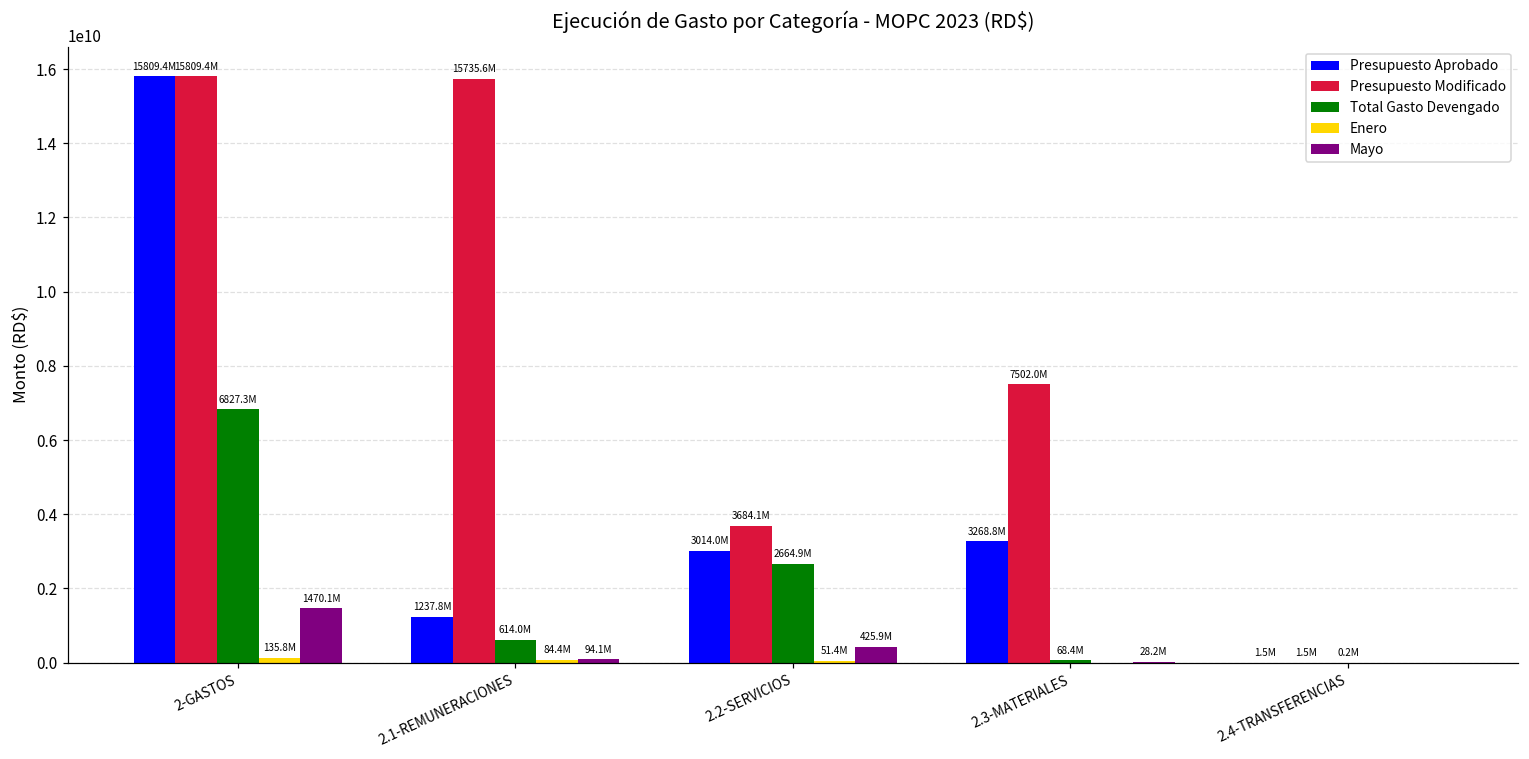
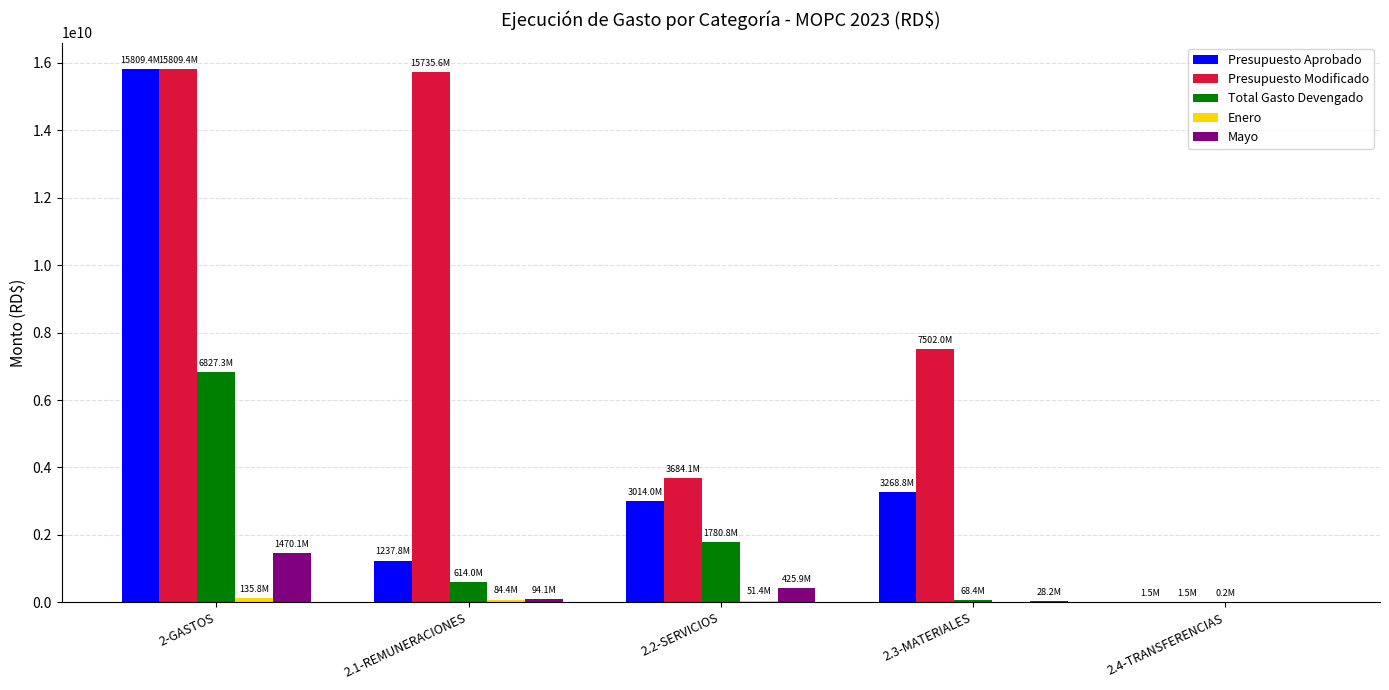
Total Gasto Devengado, 2.2-SERVICIOS: 2664.9M -> 1780.8M
